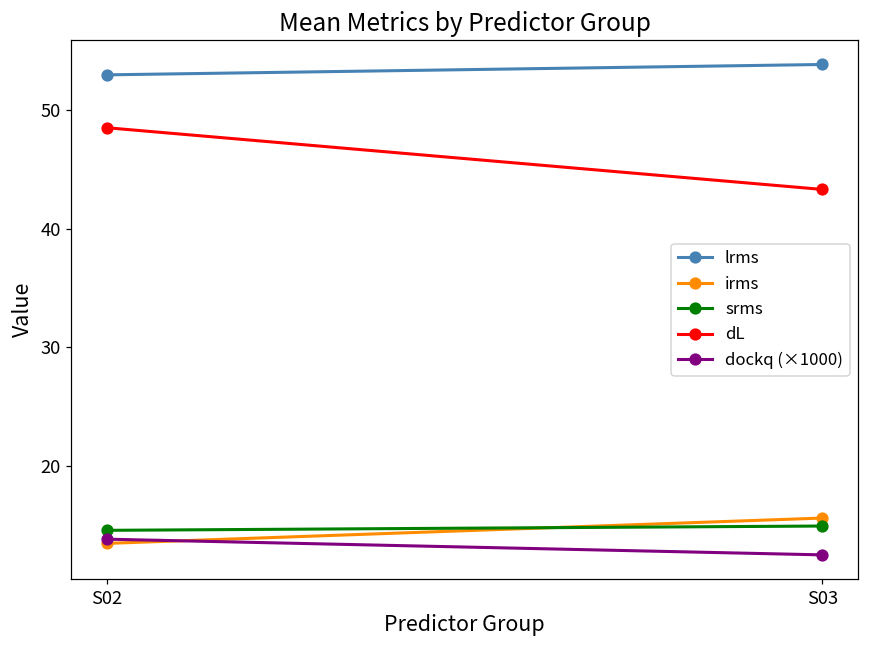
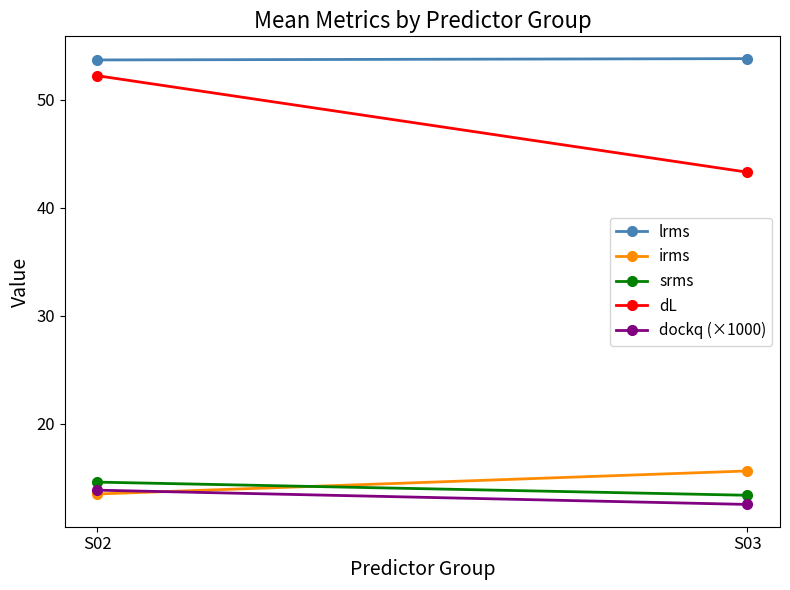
lrms, S02: 52.9 -> 53.7
dL, S02: 48.5 -> 52.2
srms, S03: 15.0 -> 13.4
